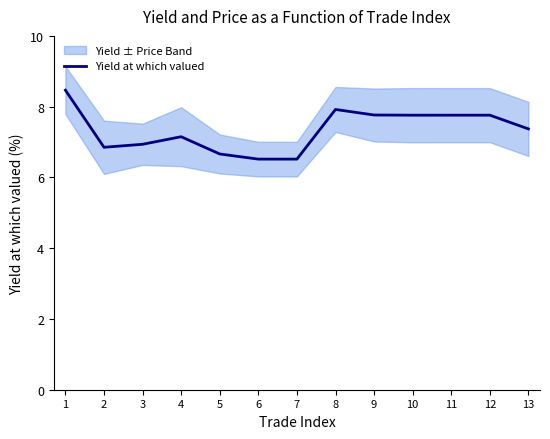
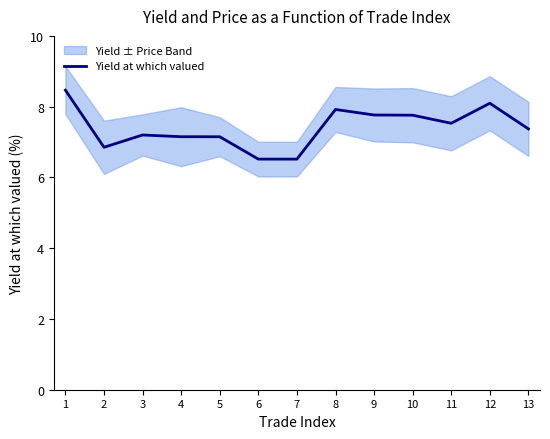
Yield at which valued, 3: 6.9 -> 7.2
Yield at which valued, 5: 6.7 -> 7.1
Yield at which valued, 11: 7.8 -> 7.5
Yield at which valued, 12: 7.8 -> 8.1
